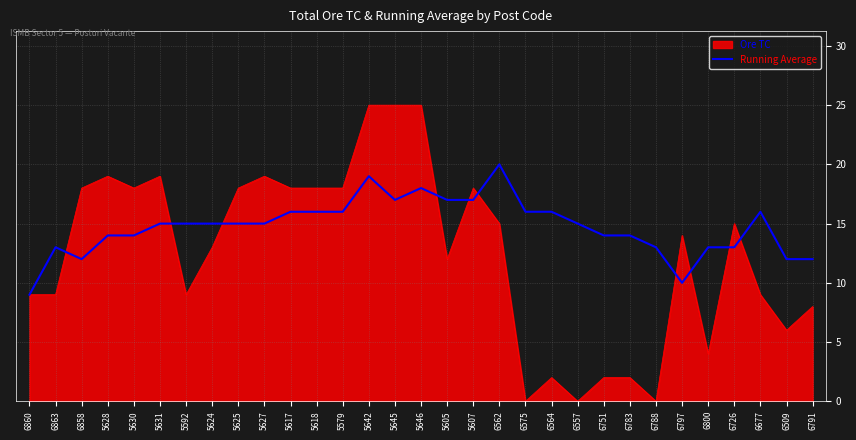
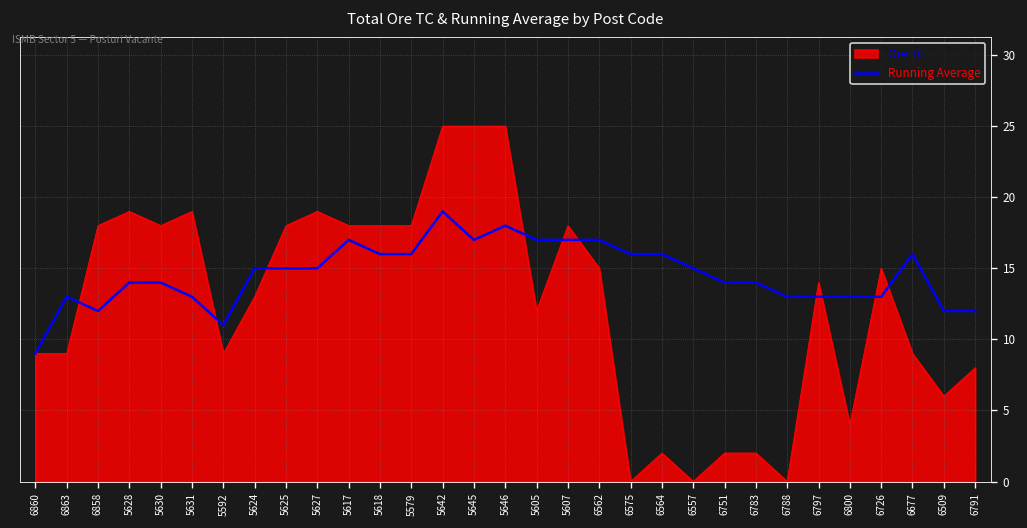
Running Average, 5631: 15 -> 13
Running Average, 5592: 15 -> 11
Running Average, 5617: 16 -> 17
Running Average, 6562: 20 -> 17
Running Average, 6797: 10 -> 13
